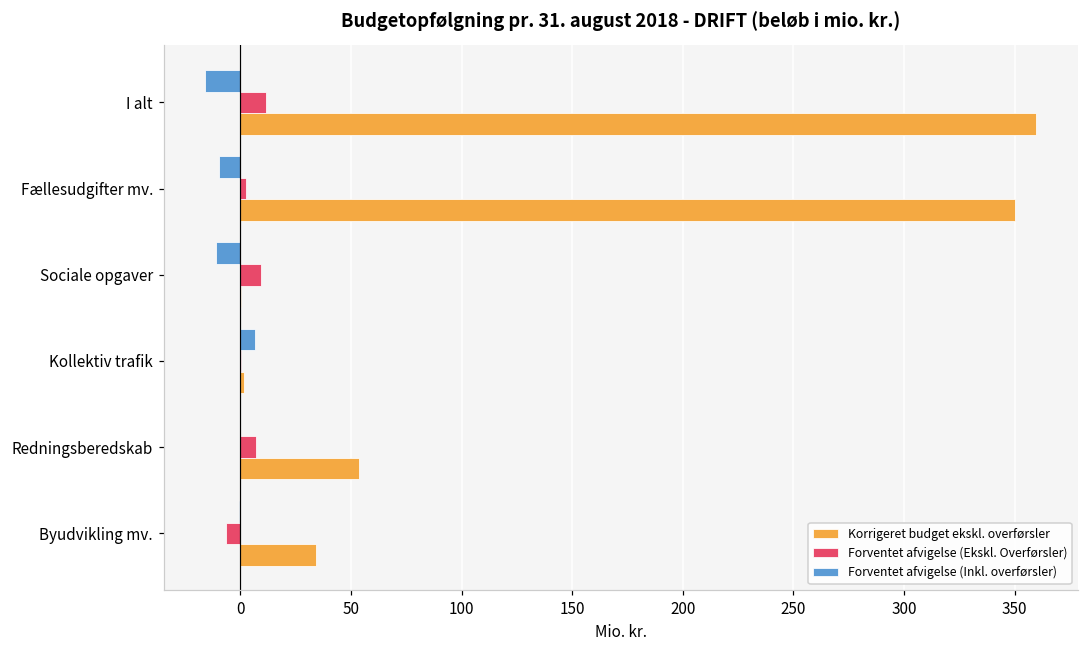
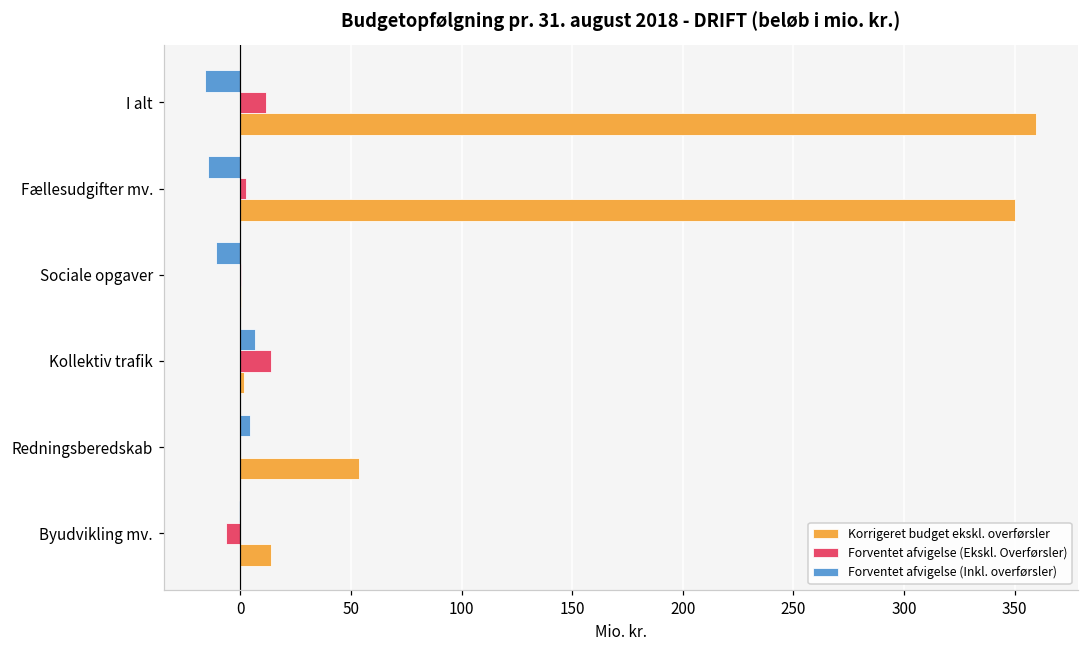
Forventet afvigelse (Inkl. overførsler), Fællesudgifter mv.: -10 -> -14
Forventet afvigelse (Ekskl. Overførsler), Sociale opgaver: 9 -> 0
Forventet afvigelse (Ekskl. Overførsler), Kollektiv trafik: 0 -> 14
Forventet afvigelse (Inkl. overførsler), Redningsberedskab: 0 -> 5
Forventet afvigelse (Ekskl. Overførsler), Redningsberedskab: 7 -> 0
Korrigeret budget ekskl. overførsler, Byudvikling mv.: 34 -> 14
